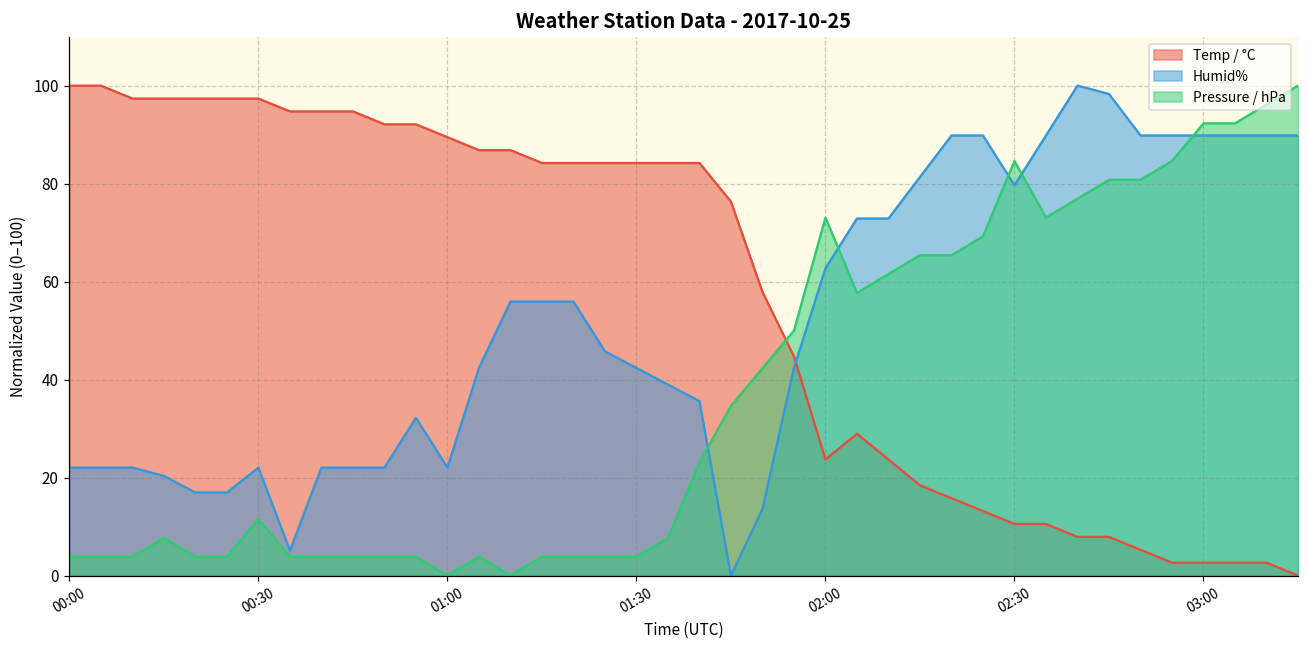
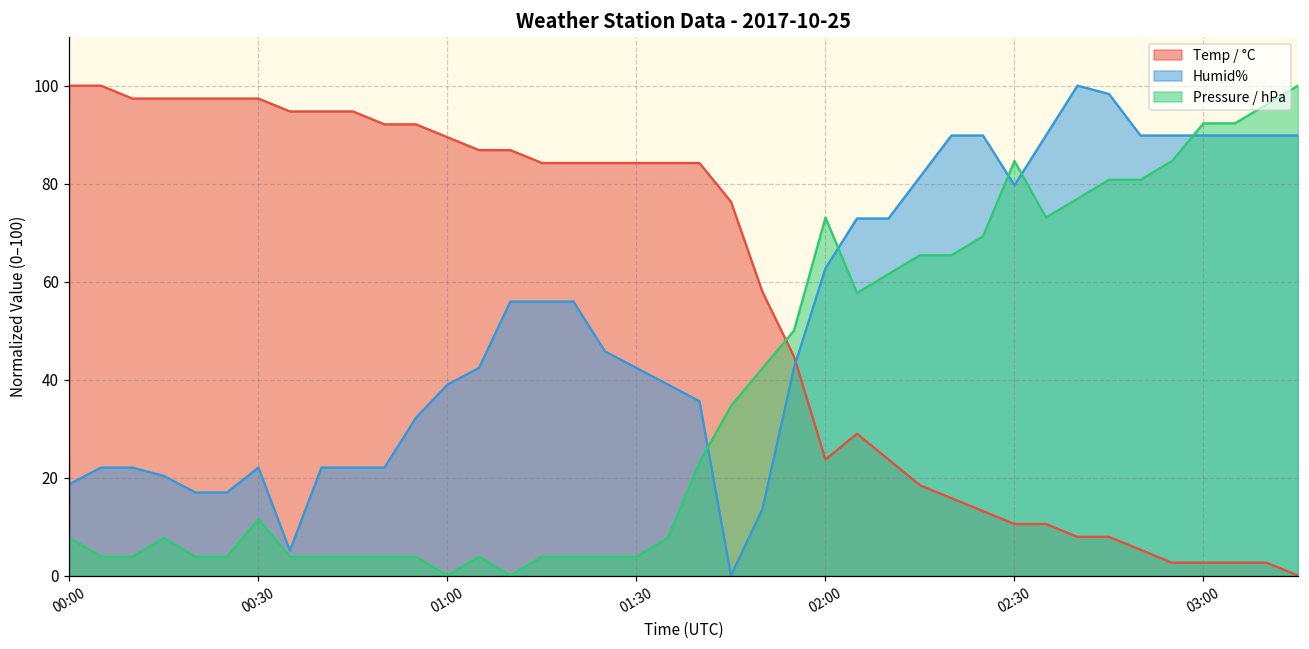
Humid%, 00:00: 22 -> 19
Pressure / hPa, 00:00: 4 -> 8
Humid%, 01:00: 22 -> 39
